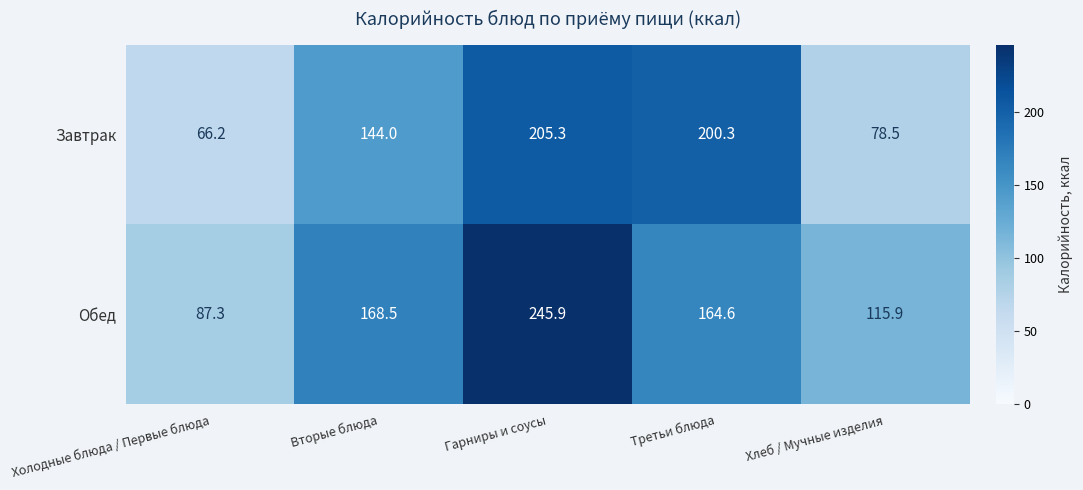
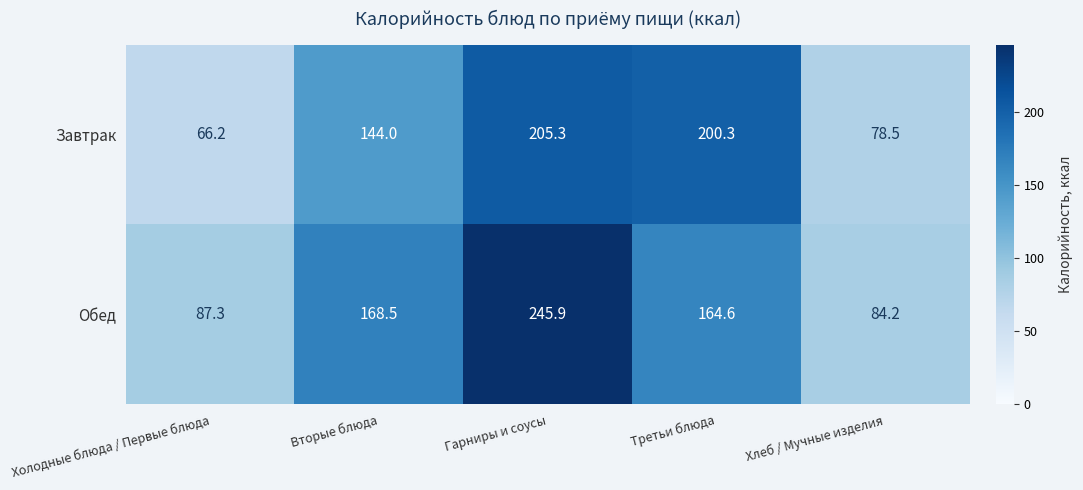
Обед, Хлеб / Мучные изделия: 115.9 -> 84.2
